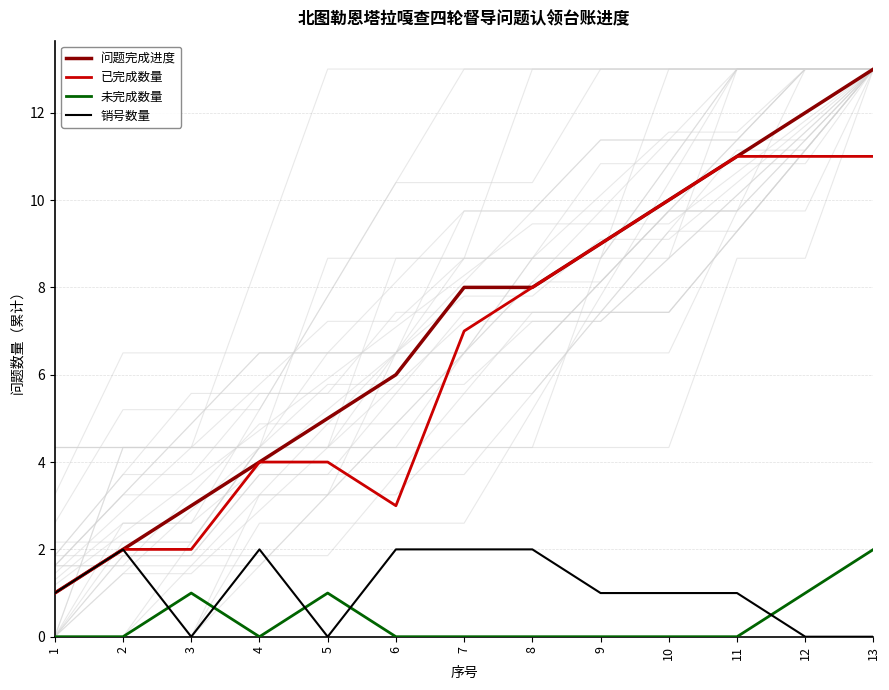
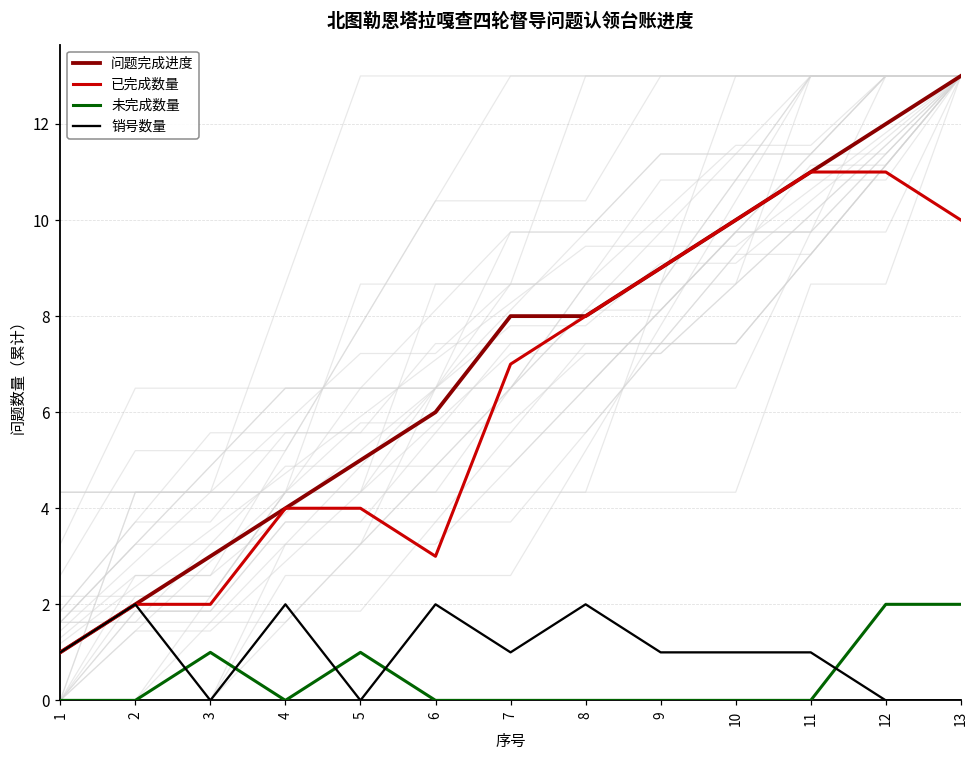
销号数量, 7: 2 -> 1
未完成数量, 12: 1 -> 2
已完成数量, 13: 11 -> 10
